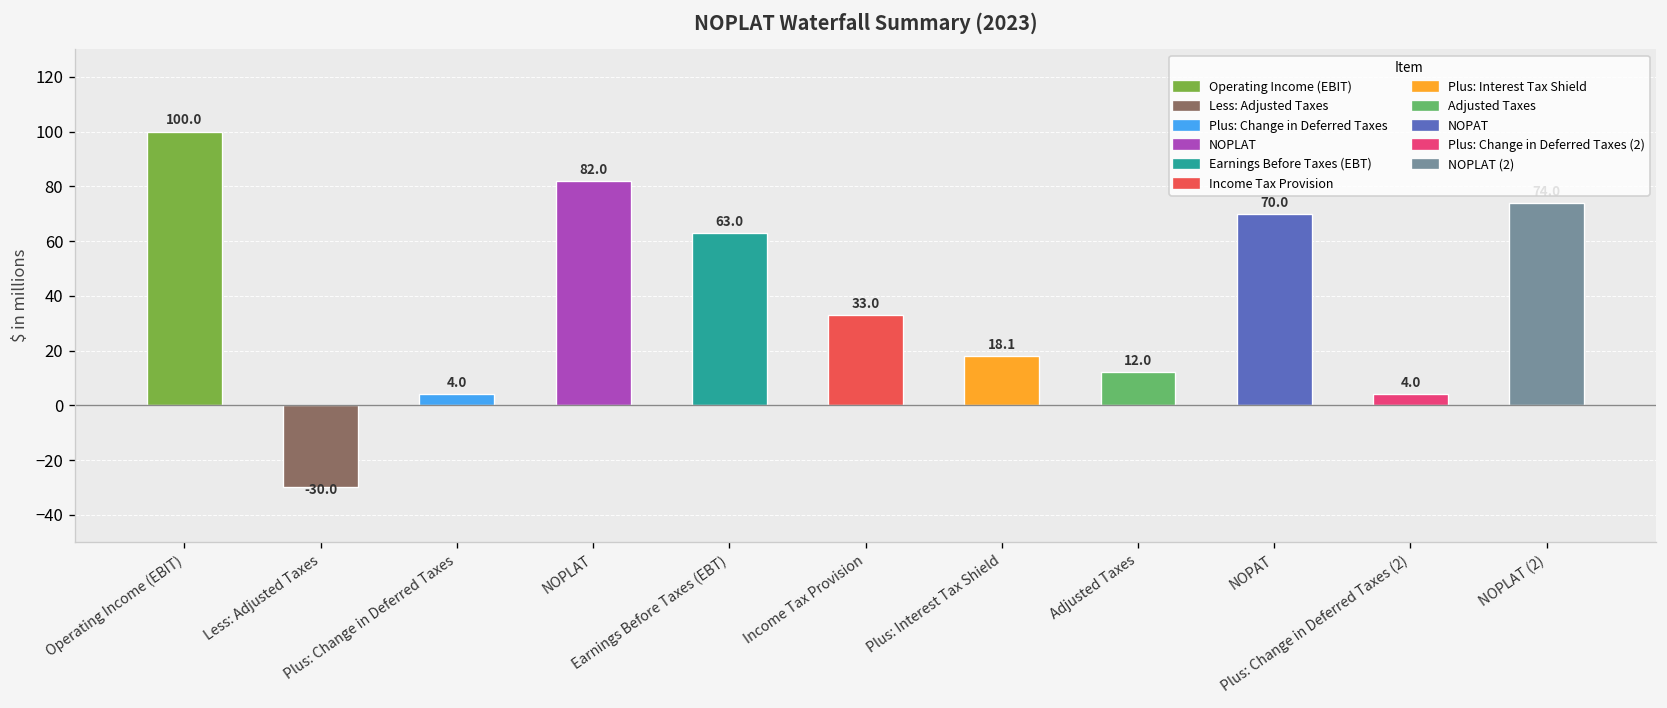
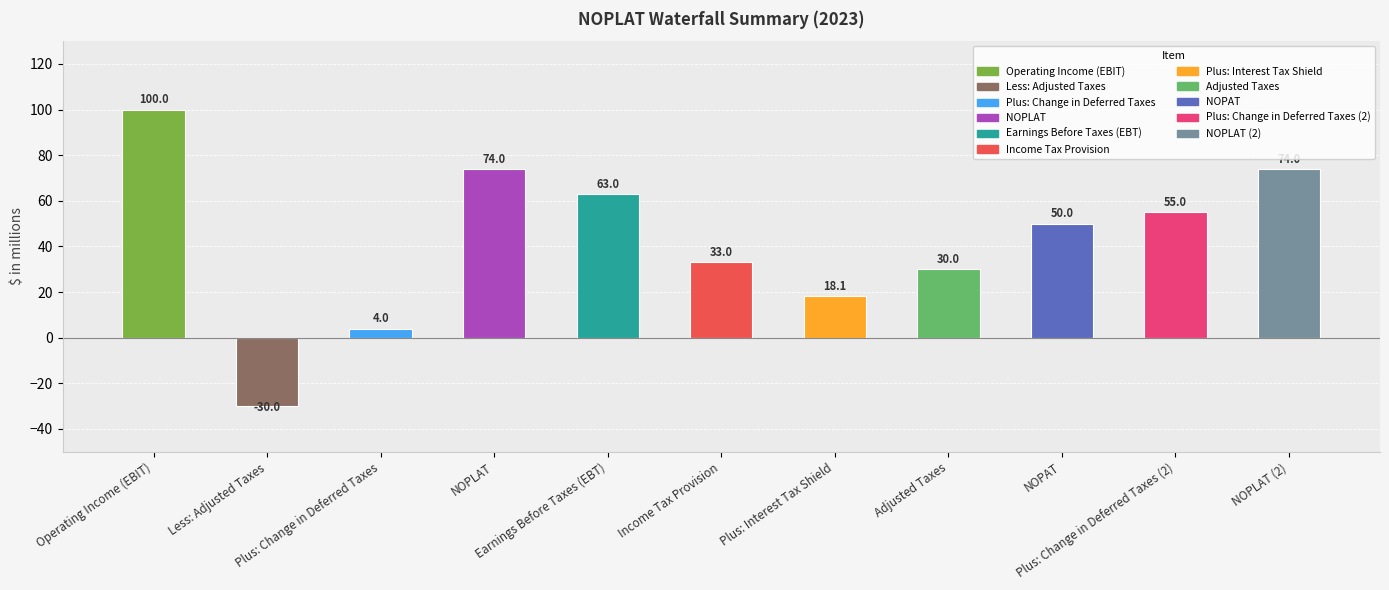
NOPLAT: 82.0 -> 74.0
Adjusted Taxes: 12.0 -> 30.0
NOPAT: 70.0 -> 50.0
Plus: Change in Deferred Taxes (2): 4.0 -> 55.0
